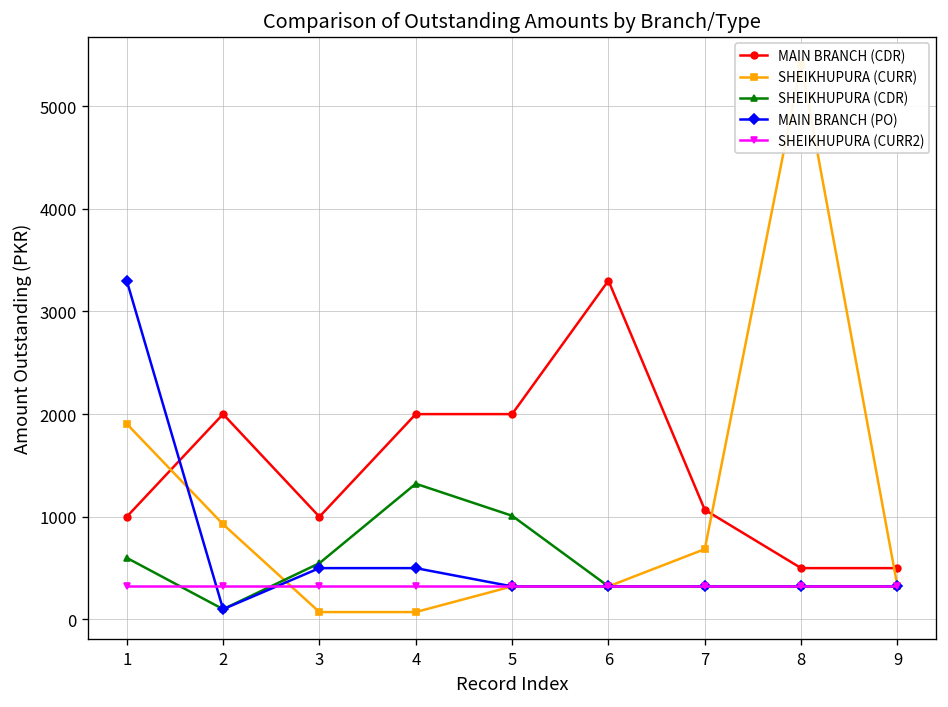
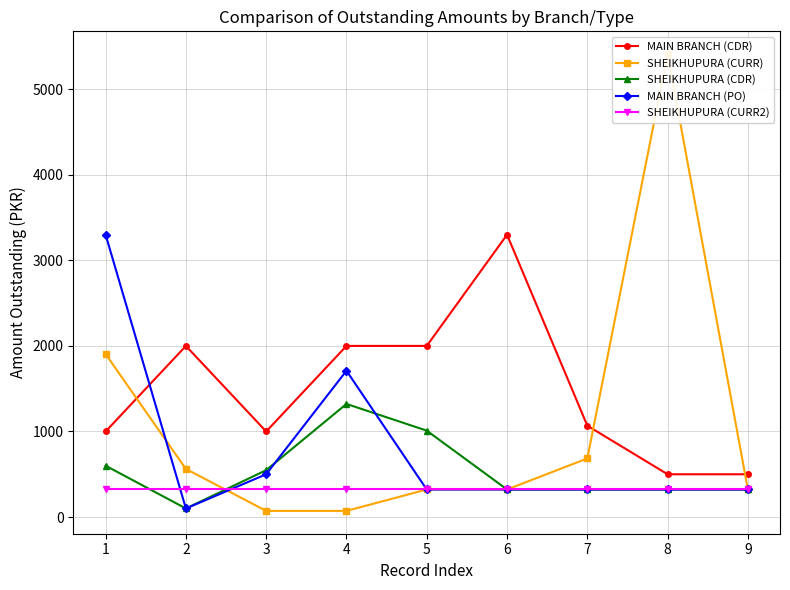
SHEIKHUPURA (CURR), 2: 900 -> 600
MAIN BRANCH (PO), 4: 500 -> 1700
